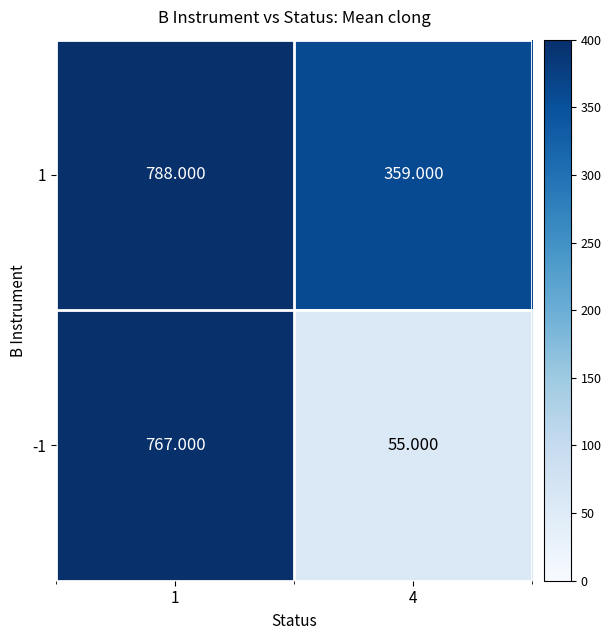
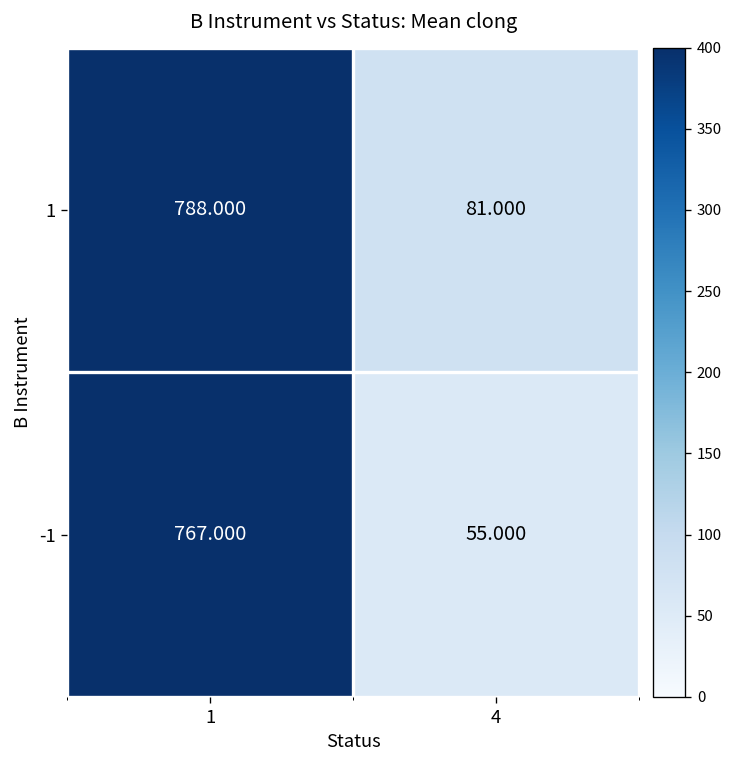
1, 4: 359.000 -> 81.000
